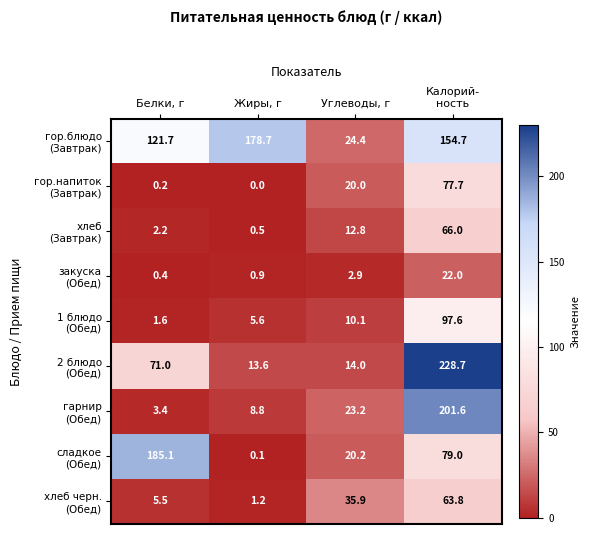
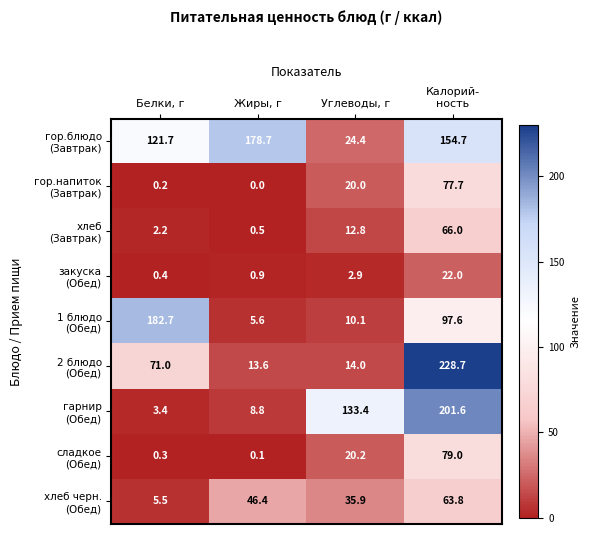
1 блюдо (Обед), Белки, г: 1.6 -> 182.7
гарнир (Обед), Углеводы, г: 23.2 -> 133.4
сладкое (Обед), Белки, г: 185.1 -> 0.3
хлеб черн. (Обед), Жиры, г: 1.2 -> 46.4
